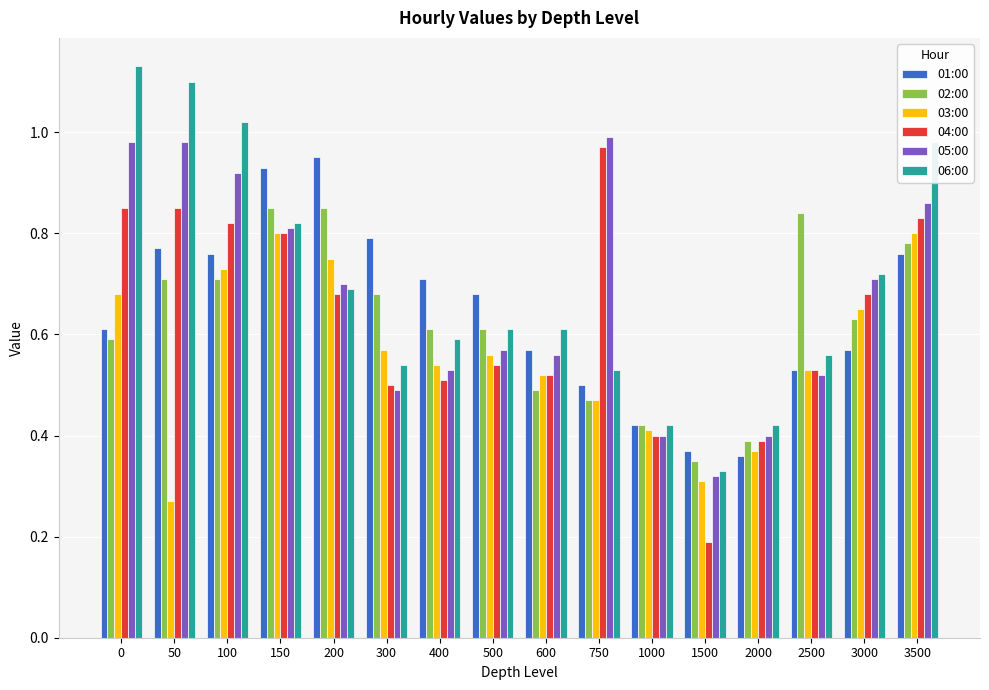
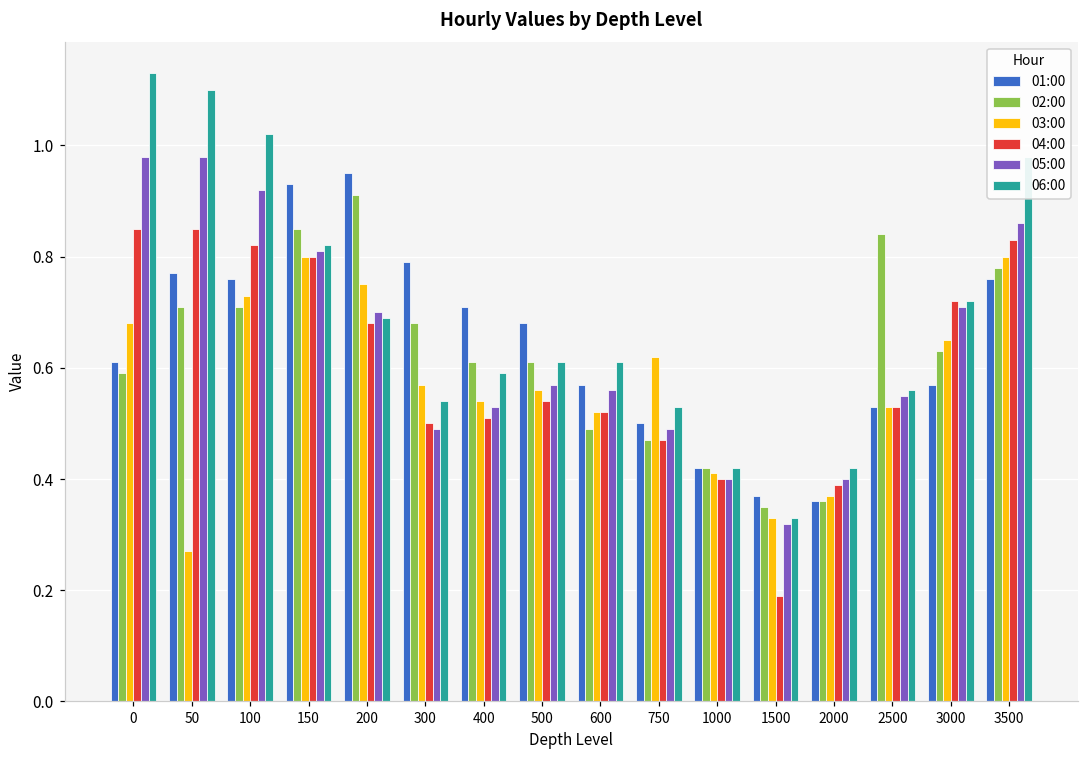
02:00, 200: 0.85 -> 0.91
03:00, 750: 0.47 -> 0.62
04:00, 750: 0.97 -> 0.47
05:00, 750: 0.99 -> 0.49
03:00, 1500: 0.31 -> 0.33
02:00, 2000: 0.39 -> 0.36
05:00, 2500: 0.52 -> 0.55
04:00, 3000: 0.68 -> 0.72
